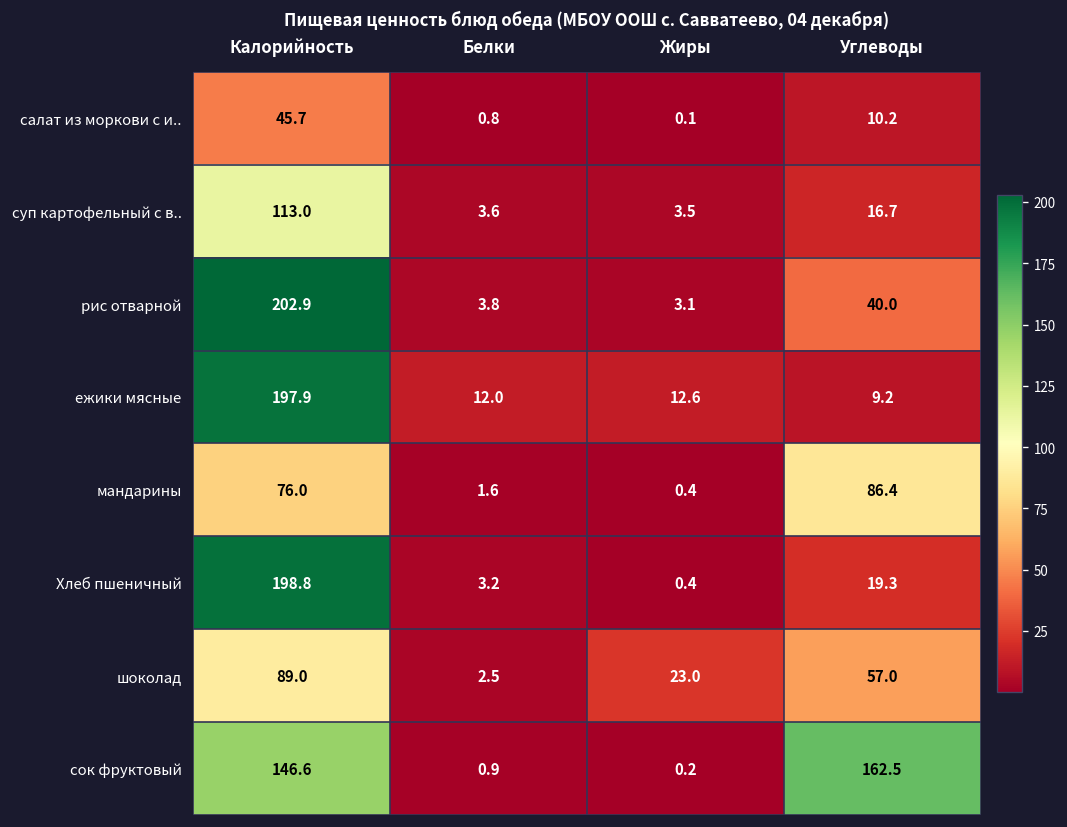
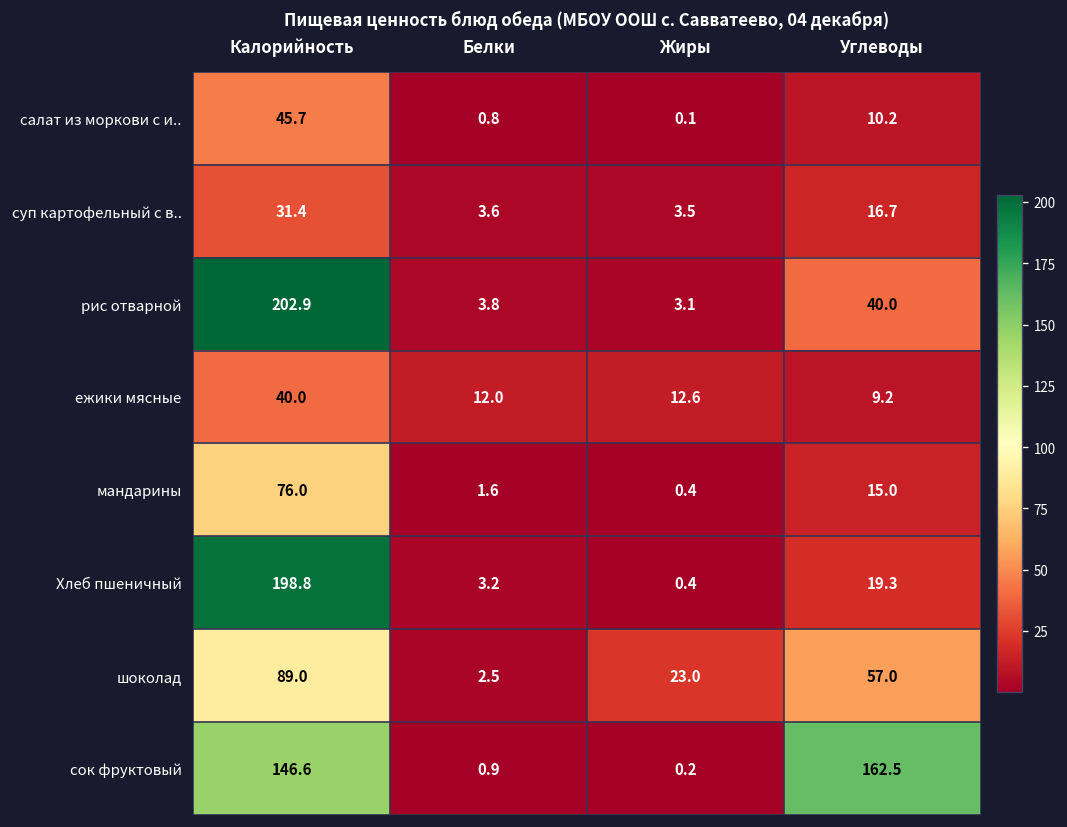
суп картофельный с в.., Калорийность: 113.0 -> 31.4
ежики мясные, Калорийность: 197.9 -> 40.0
мандарины, Углеводы: 86.4 -> 15.0
